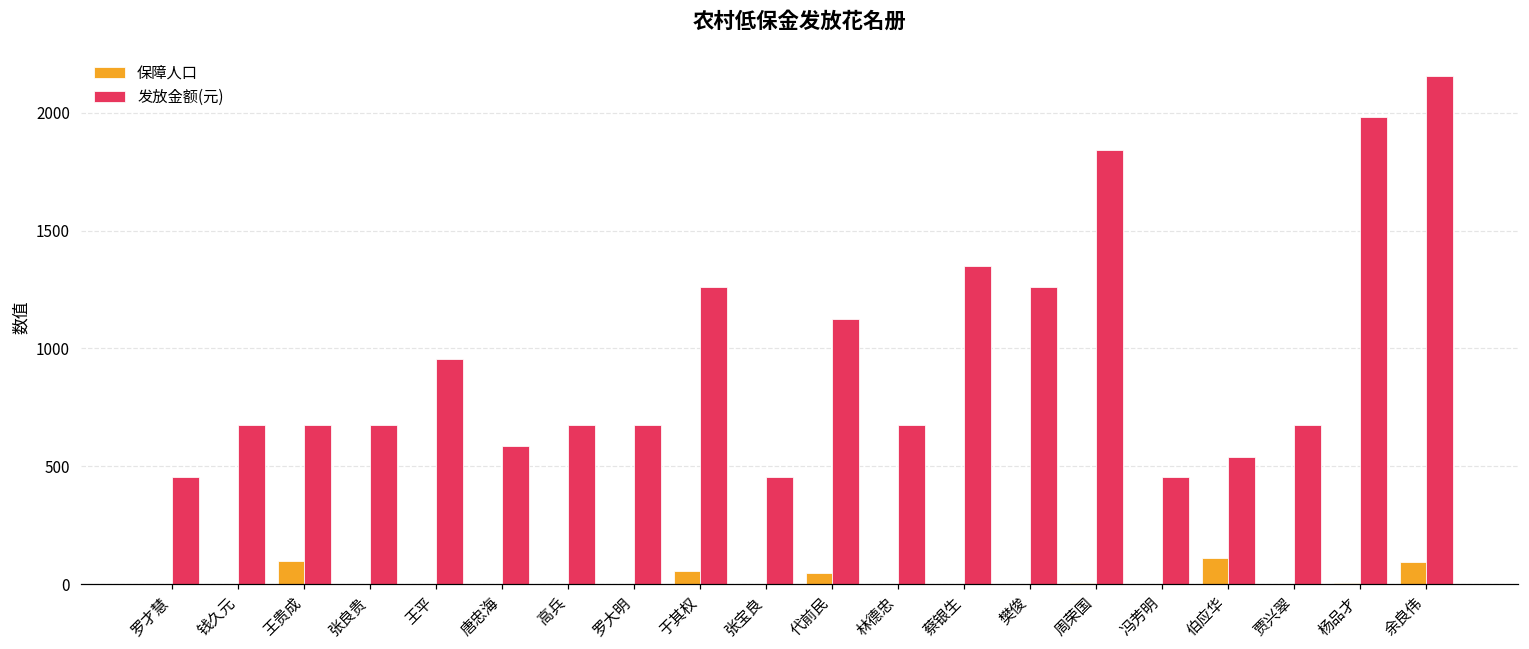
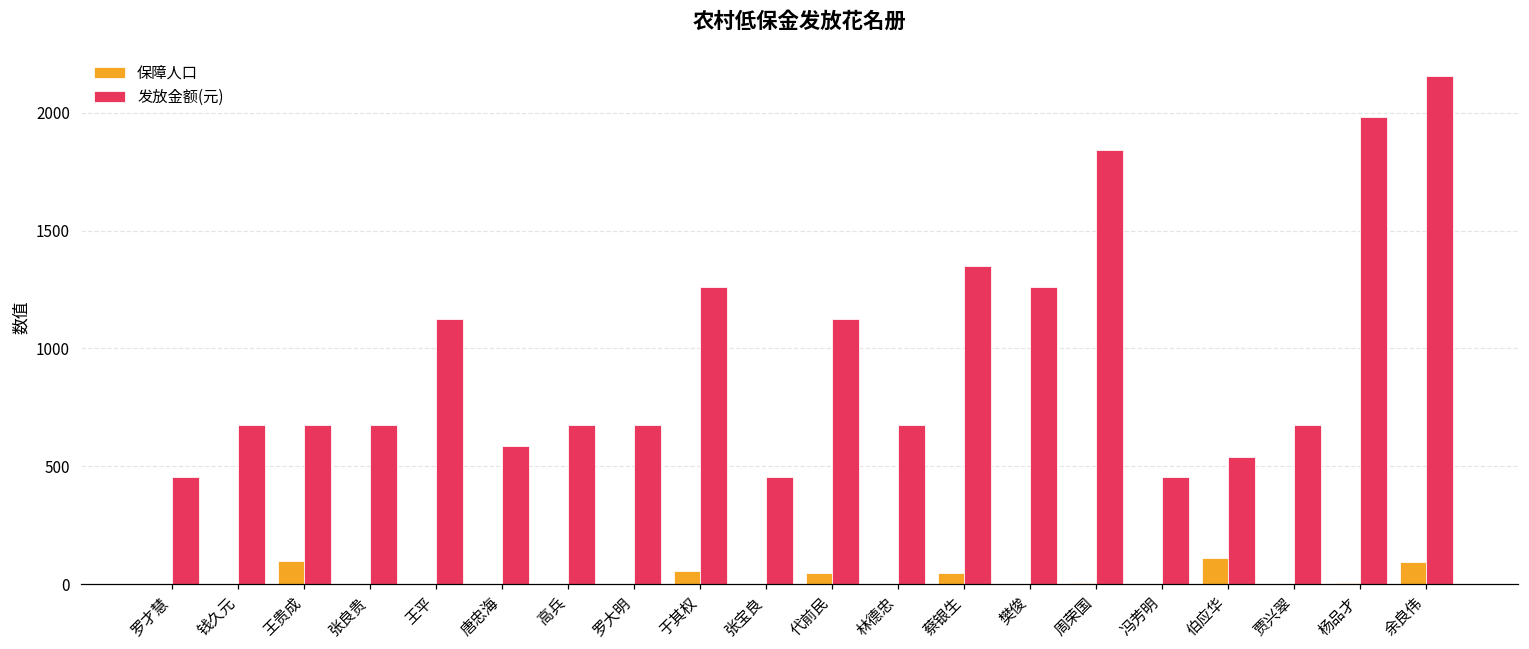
发放金额(元), 王平: 960 -> 1130
保障人口, 蔡银生: 0 -> 50
